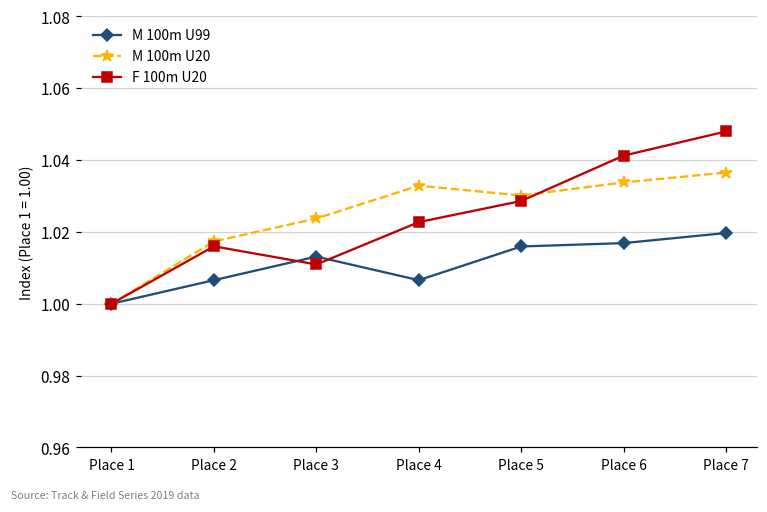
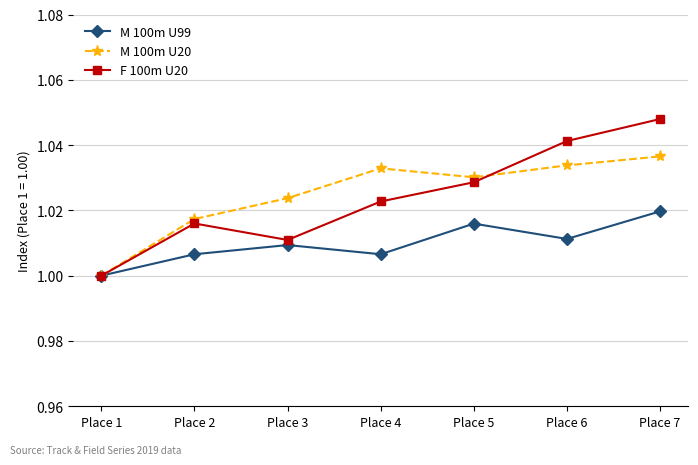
M 100m U99, Place 3: 1.013 -> 1.009
M 100m U99, Place 6: 1.017 -> 1.011
